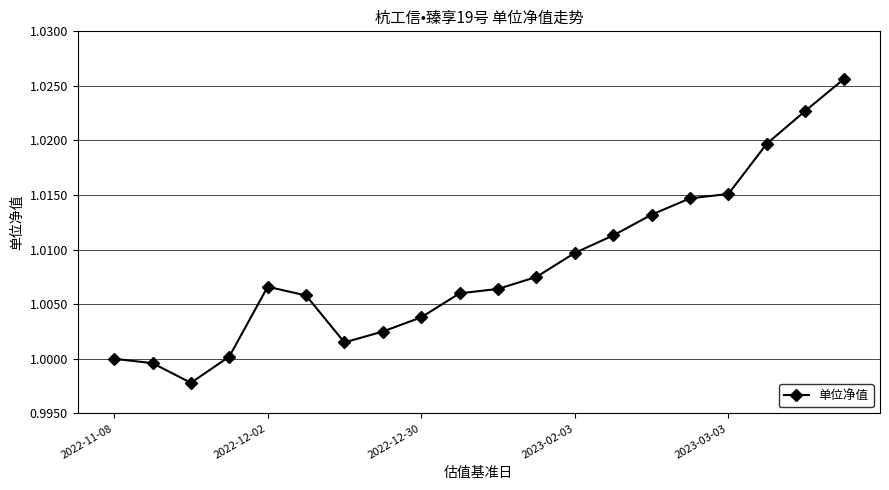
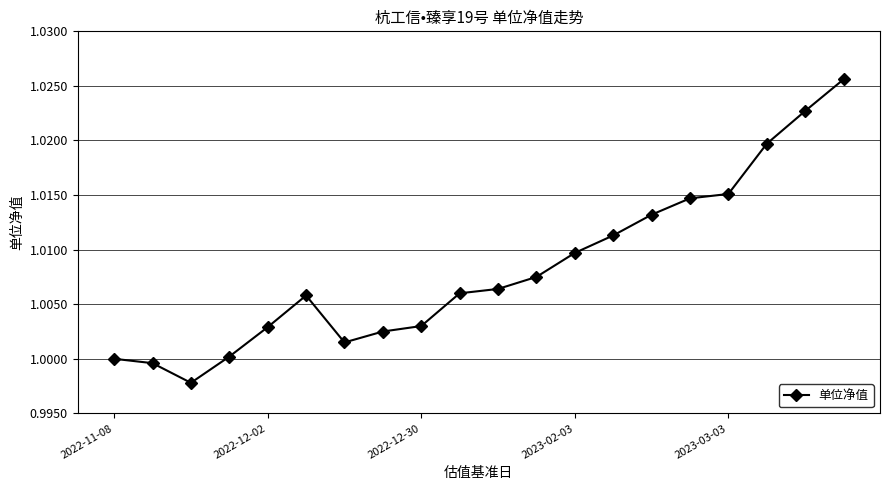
2022-12-02: 1.0066 -> 1.0029
2022-12-30: 1.0038 -> 1.0030
